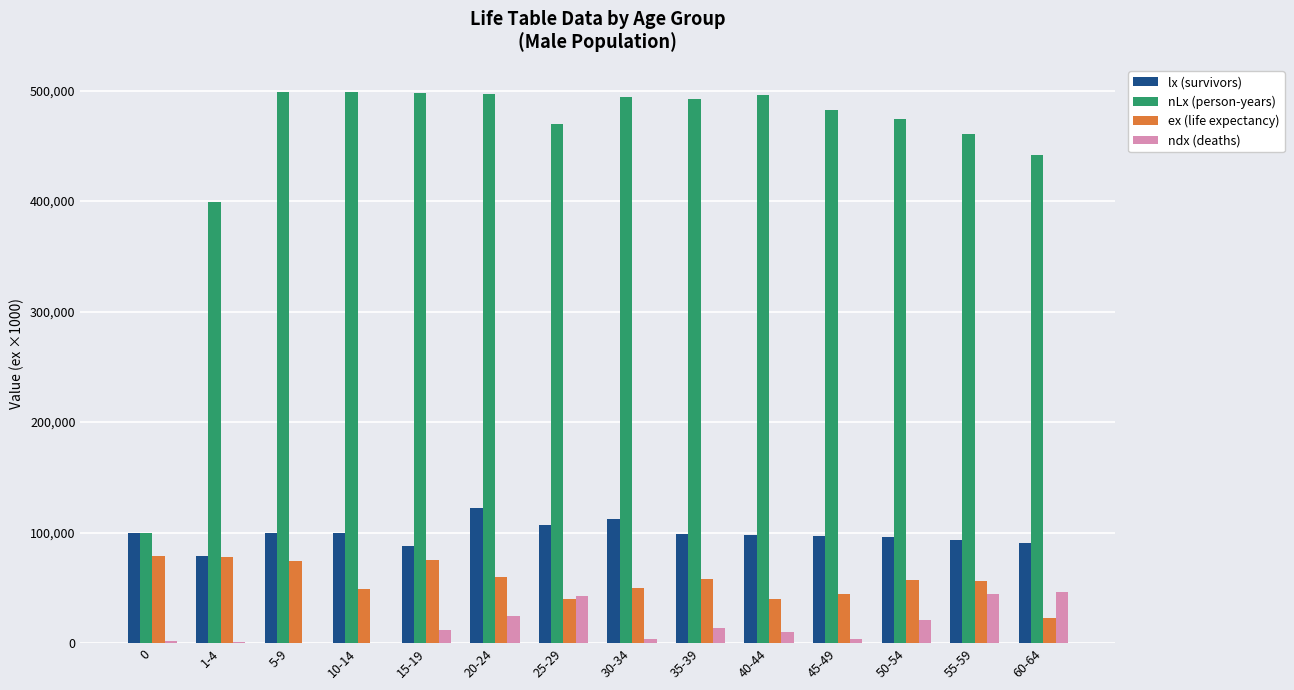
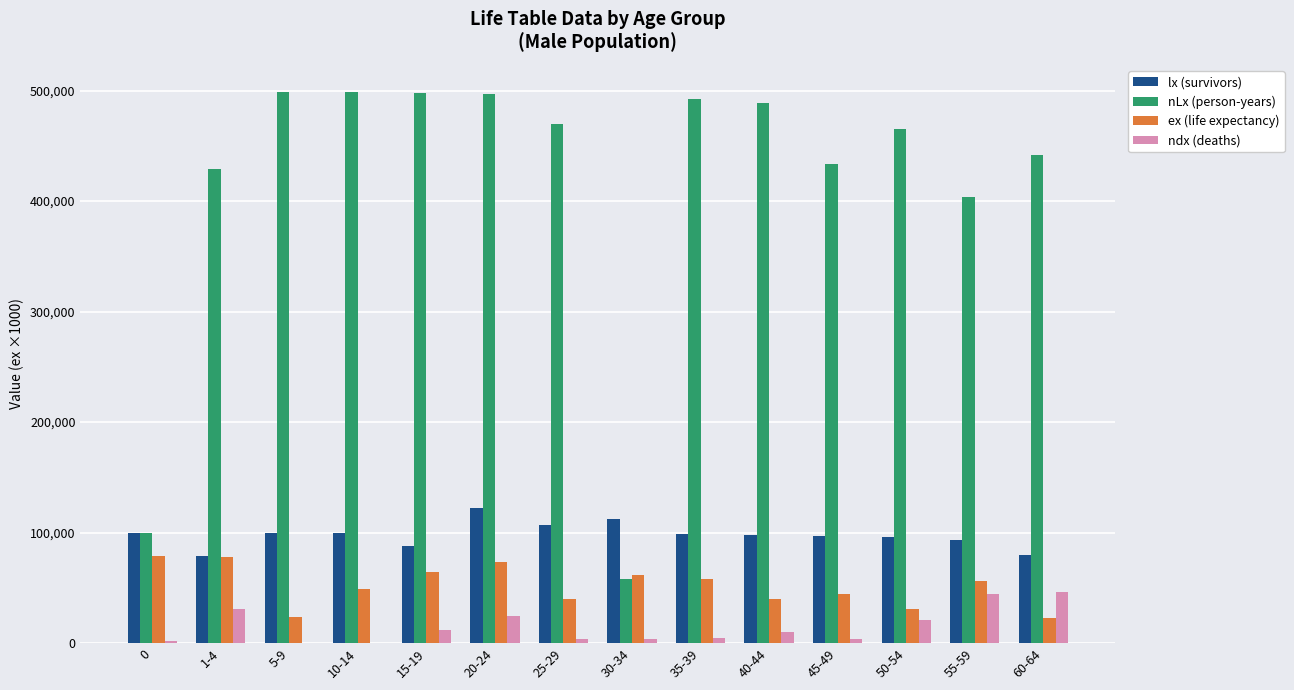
nLx (person-years), 1-4: 399,000 -> 429,000
ndx (deaths), 1-4: 1,000 -> 31,000
ex (life expectancy), 5-9: 74,000 -> 23,000
ex (life expectancy), 15-19: 75,000 -> 64,000
ex (life expectancy), 20-24: 59,000 -> 73,000
ndx (deaths), 25-29: 43,000 -> 3,000
nLx (person-years), 30-34: 494,000 -> 58,000
ex (life expectancy), 30-34: 50,000 -> 61,000
ndx (deaths), 35-39: 14,000 -> 5,000
nLx (person-years), 40-44: 496,000 -> 488,000
nLx (person-years), 45-49: 483,000 -> 433,000
nLx (person-years), 50-54: 474,000 -> 465,000
ex (life expectancy), 50-54: 57,000 -> 31,000
nLx (person-years), 55-59: 461,000 -> 404,000
lx (survivors), 60-64: 90,000 -> 80,000
